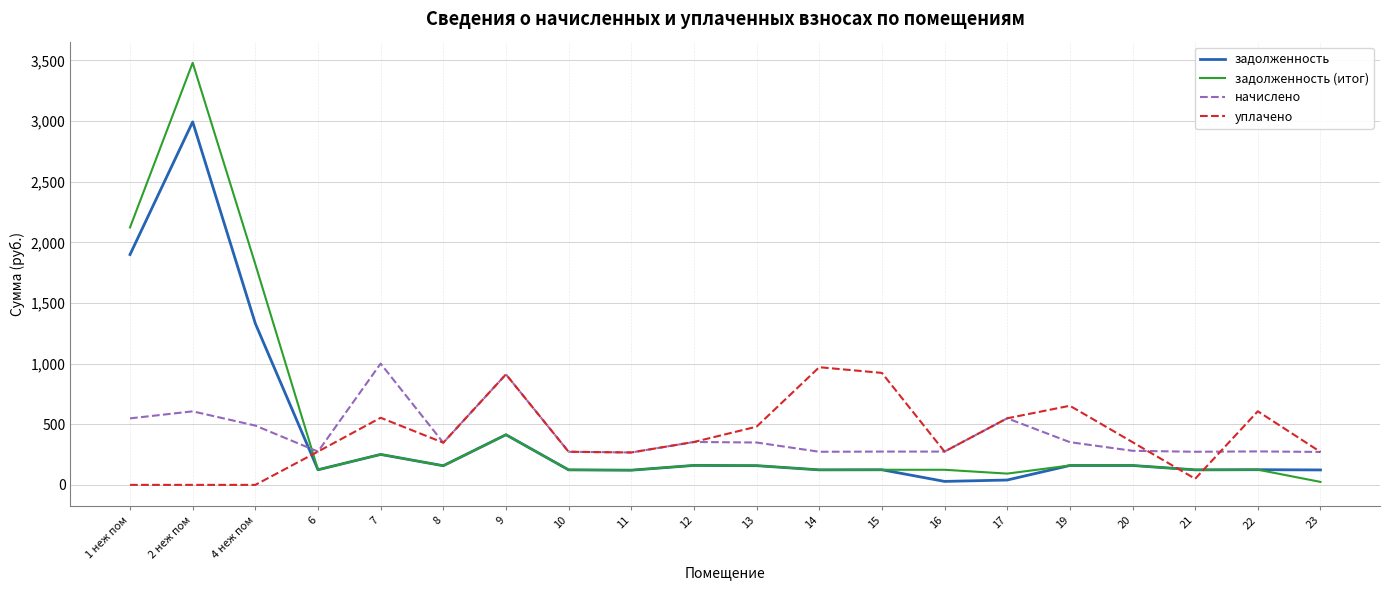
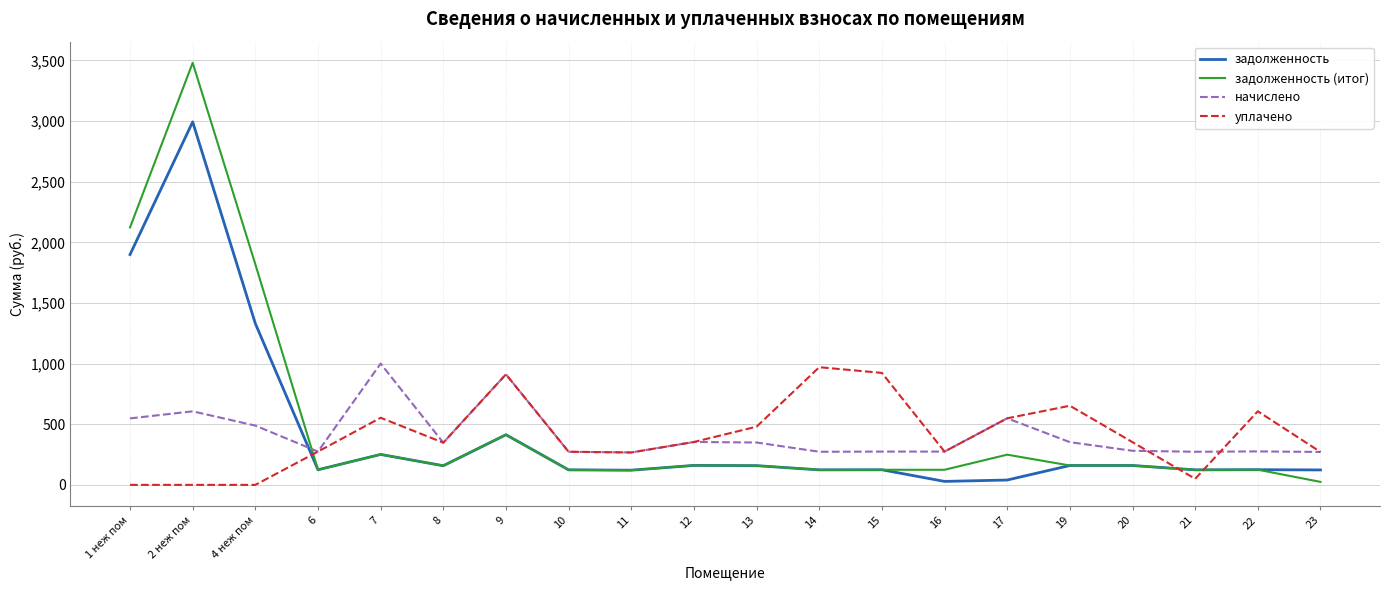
задолженность (итог), 17: 90 -> 250
